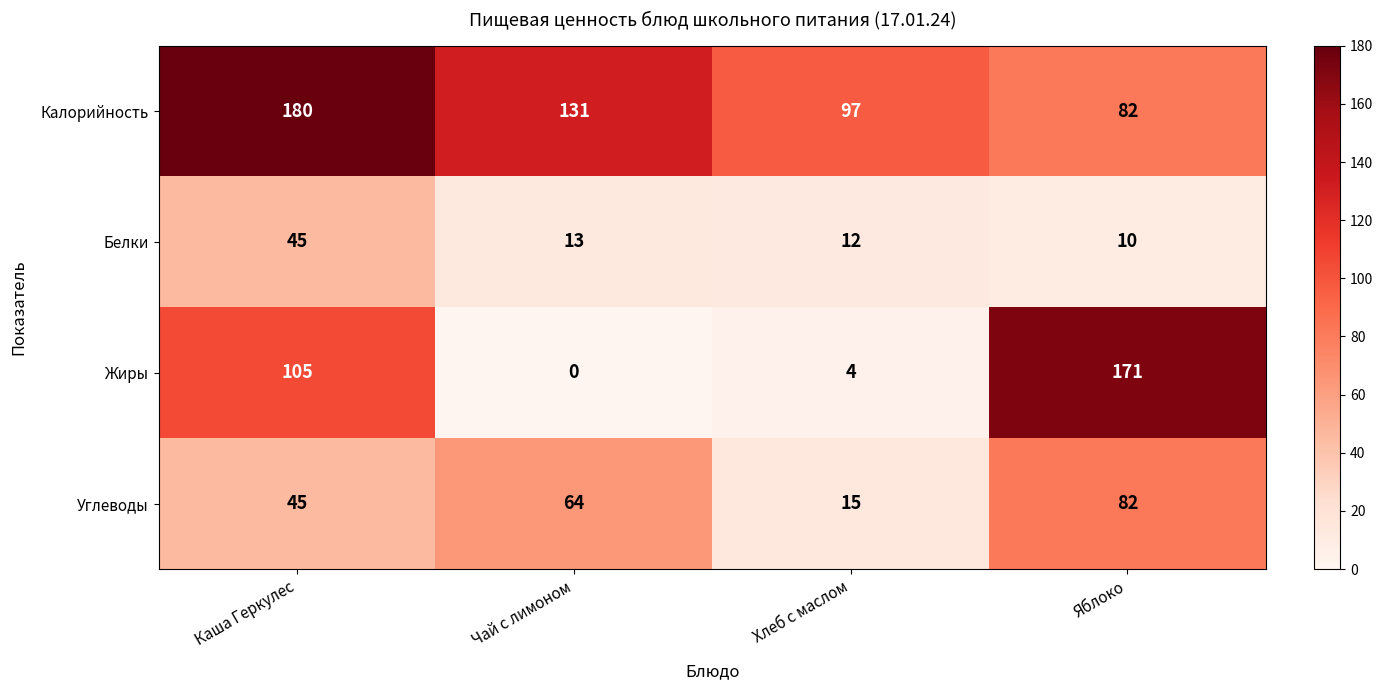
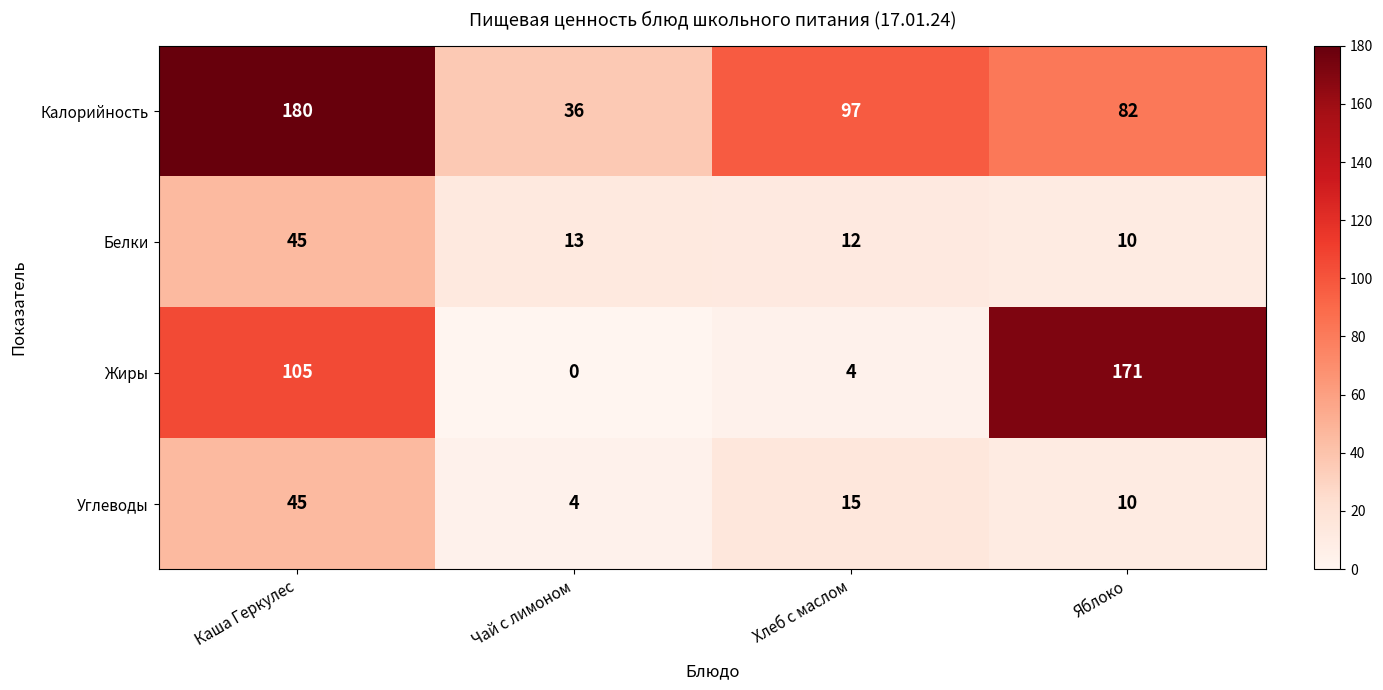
Калорийность, Чай с лимоном: 131 -> 36
Углеводы, Чай с лимоном: 64 -> 4
Углеводы, Яблоко: 82 -> 10
